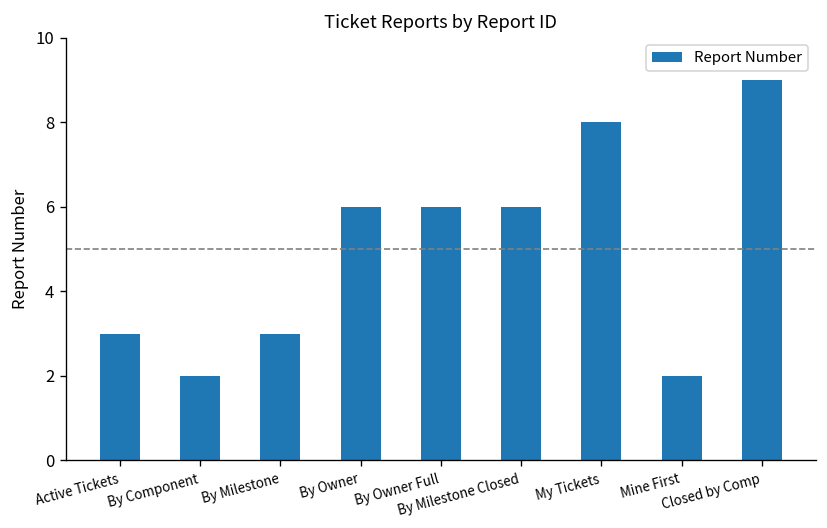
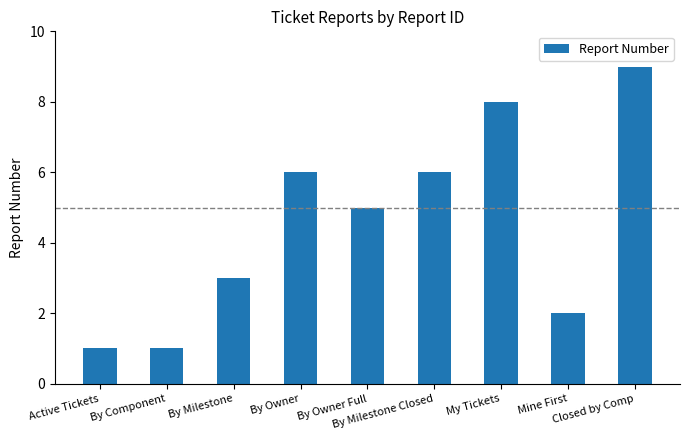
Active Tickets: 3 -> 1
By Component: 2 -> 1
By Owner Full: 6 -> 5
